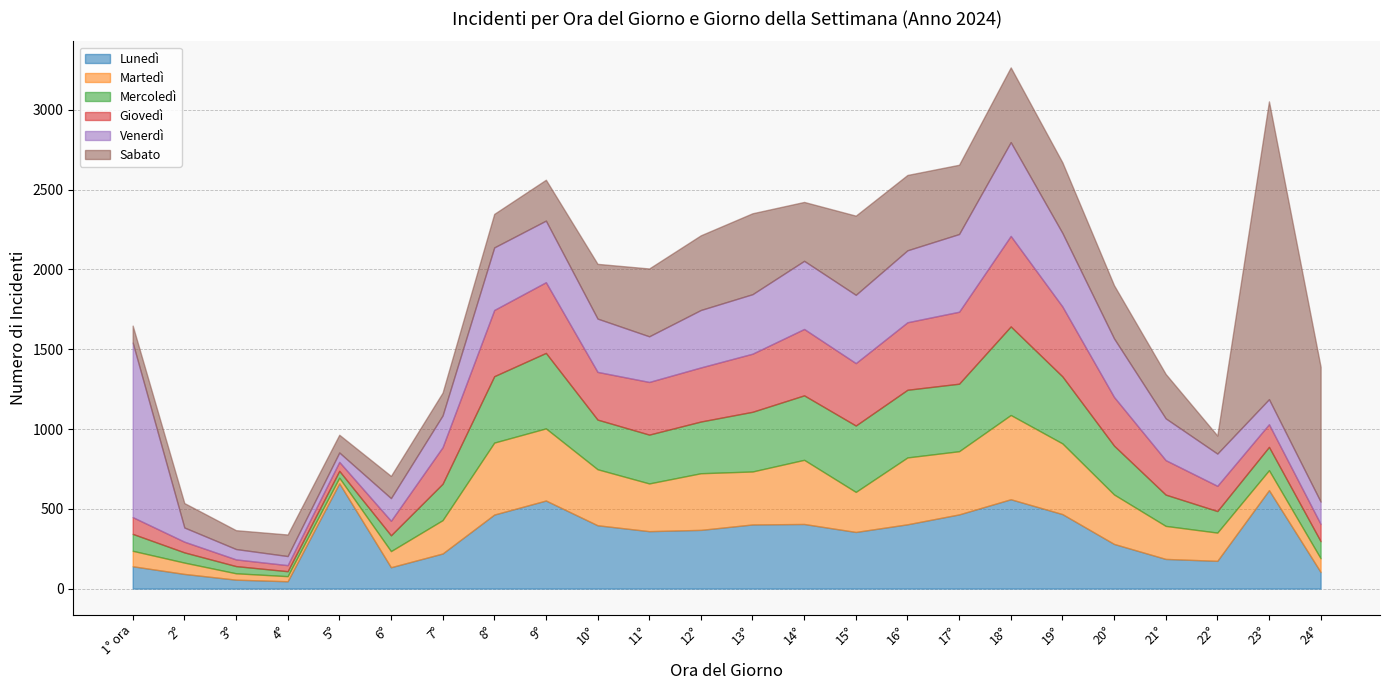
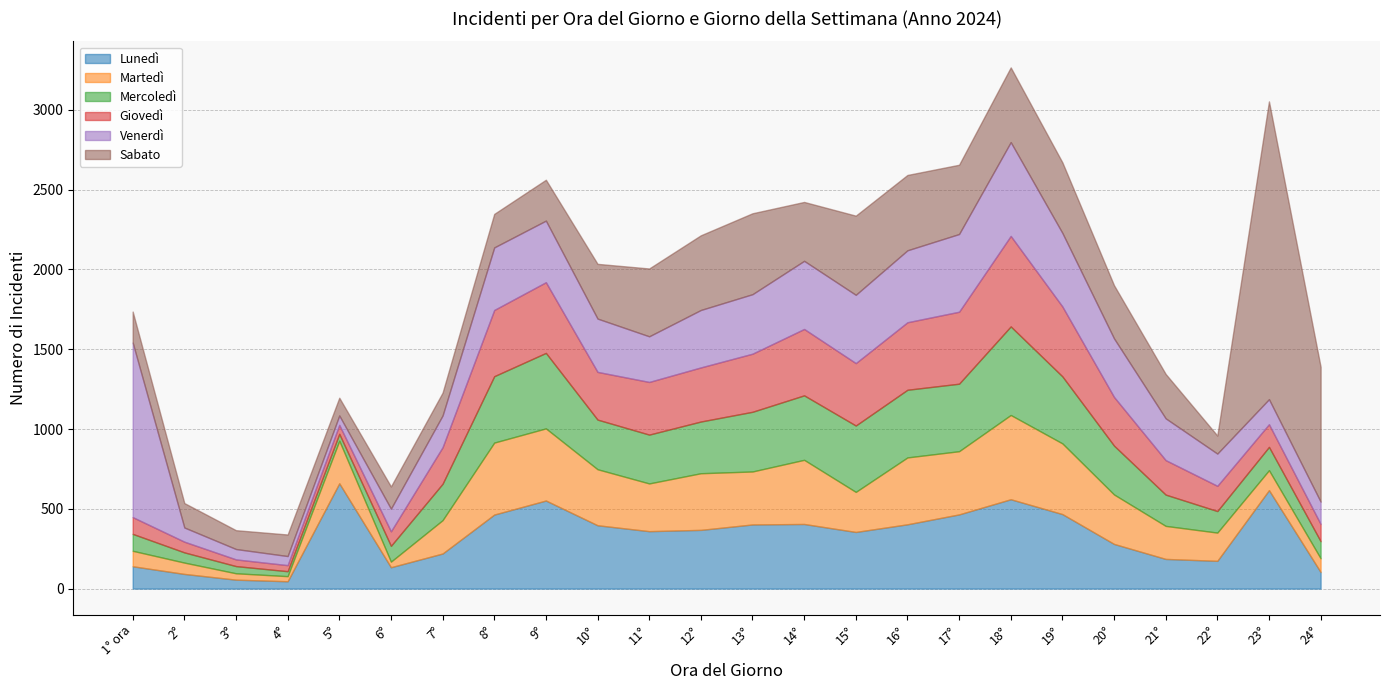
Sabato, 1° ora: 110 -> 190
Martedì, 5°: 40 -> 270
Martedì, 6°: 100 -> 40
